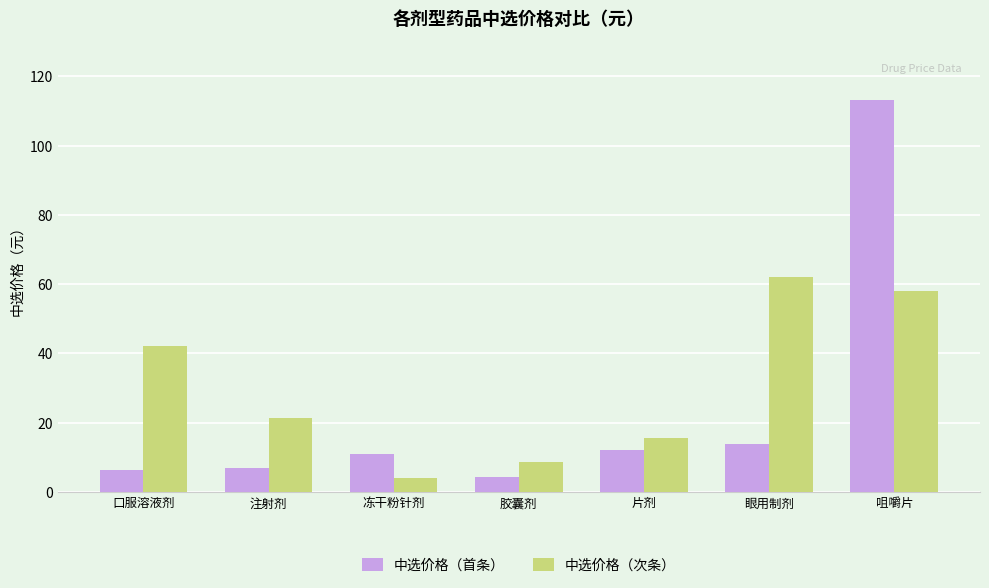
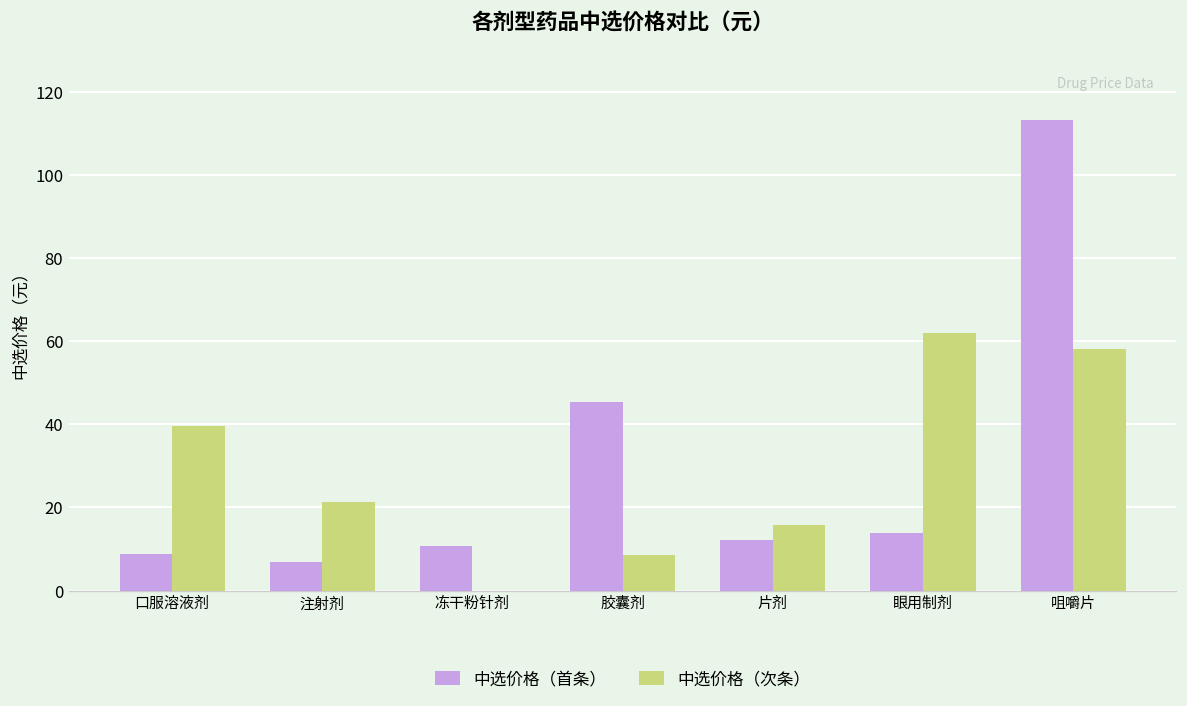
中选价格（首条）, 口服溶液剂: 6 -> 9
中选价格（次条）, 口服溶液剂: 42 -> 40
中选价格（次条）, 冻干粉针剂: 4 -> 0
中选价格（首条）, 胶囊剂: 4 -> 45
